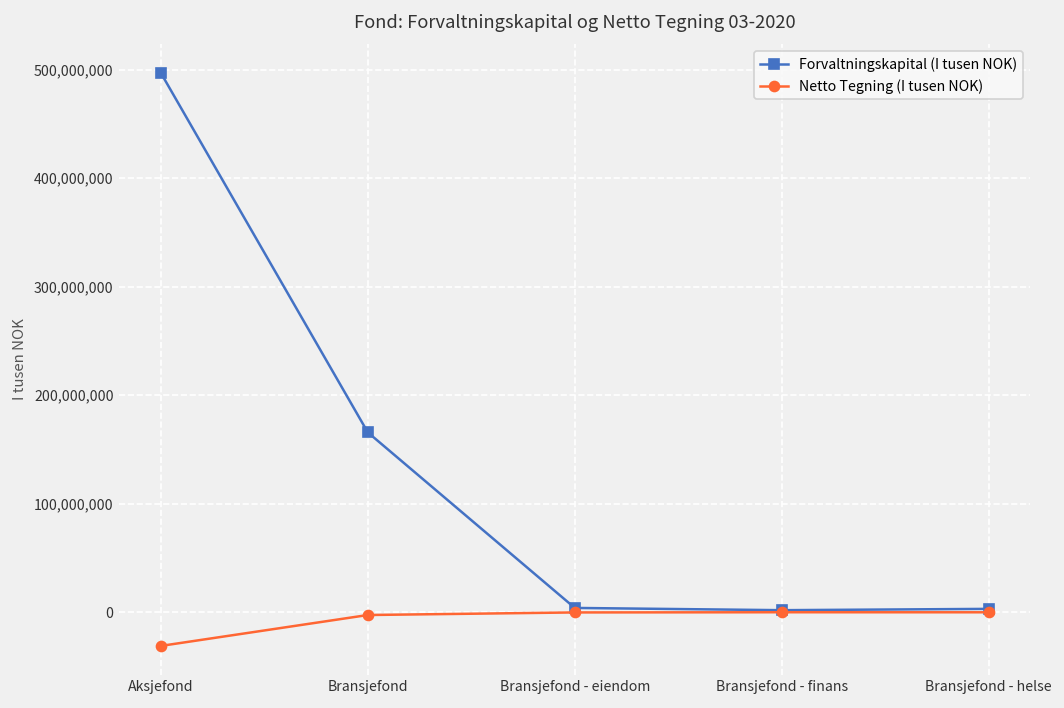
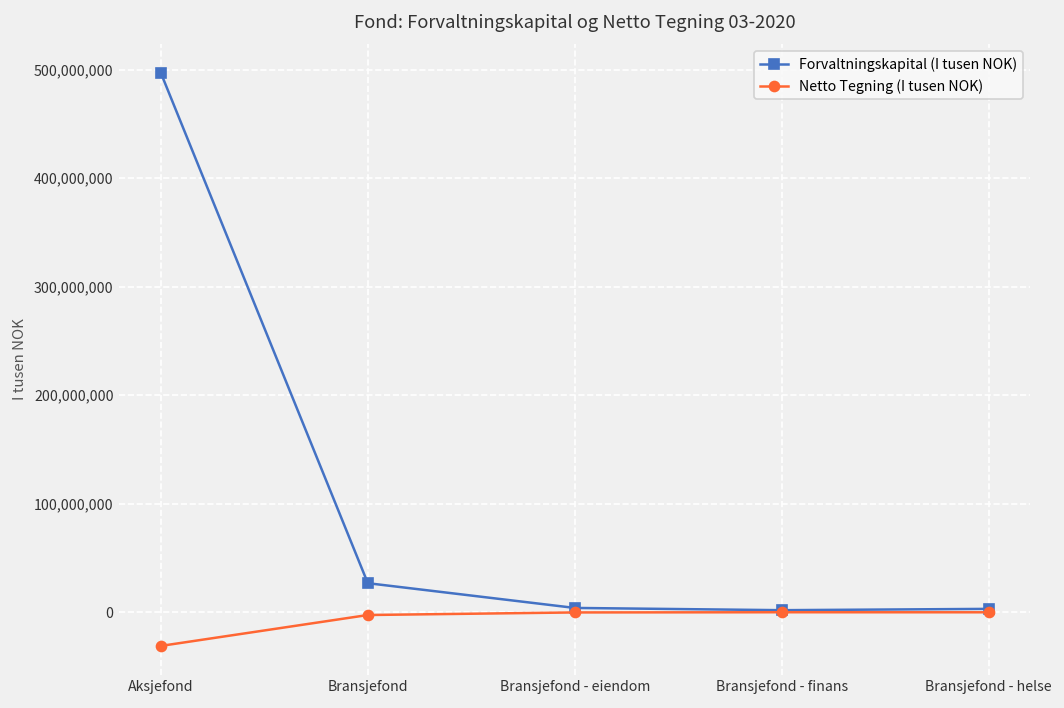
Forvaltningskapital (I tusen NOK), Bransjefond: 170,000,000 -> 30,000,000
